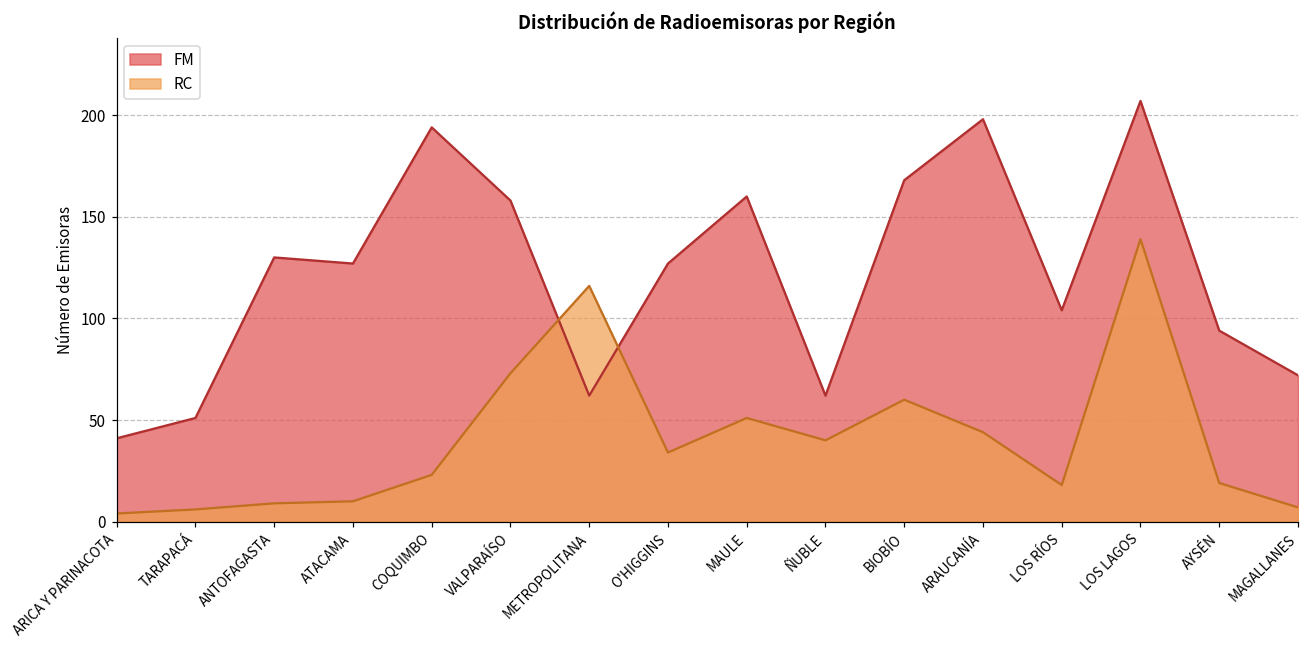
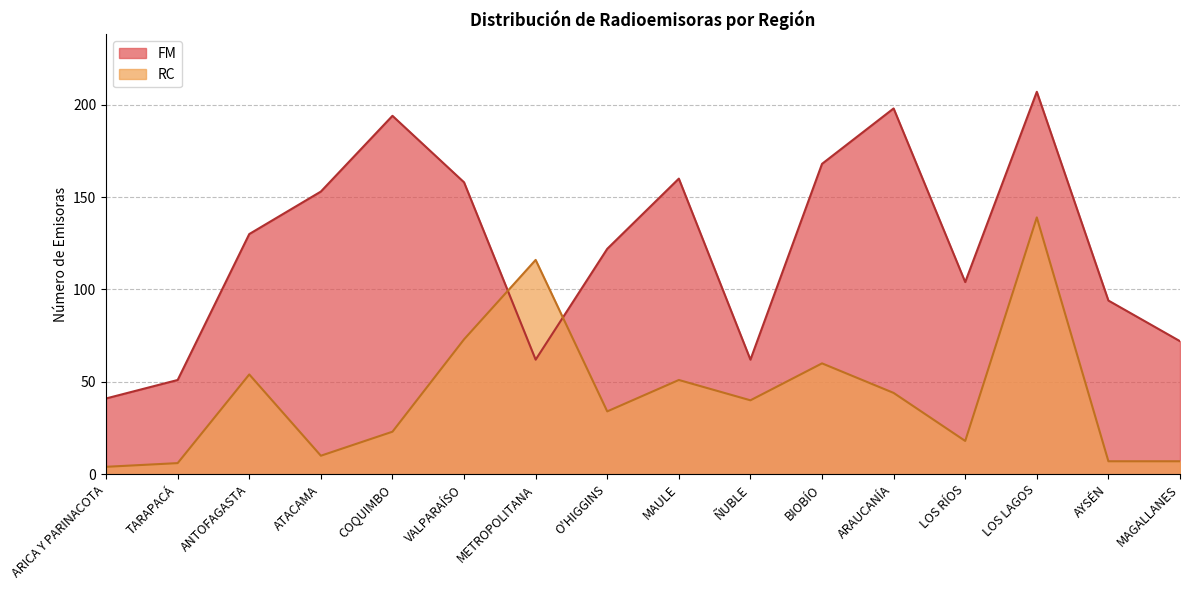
RC, ANTOFAGASTA: 9 -> 54
FM, ATACAMA: 127 -> 153
FM, O'HIGGINS: 127 -> 122
RC, AYSÉN: 19 -> 7
